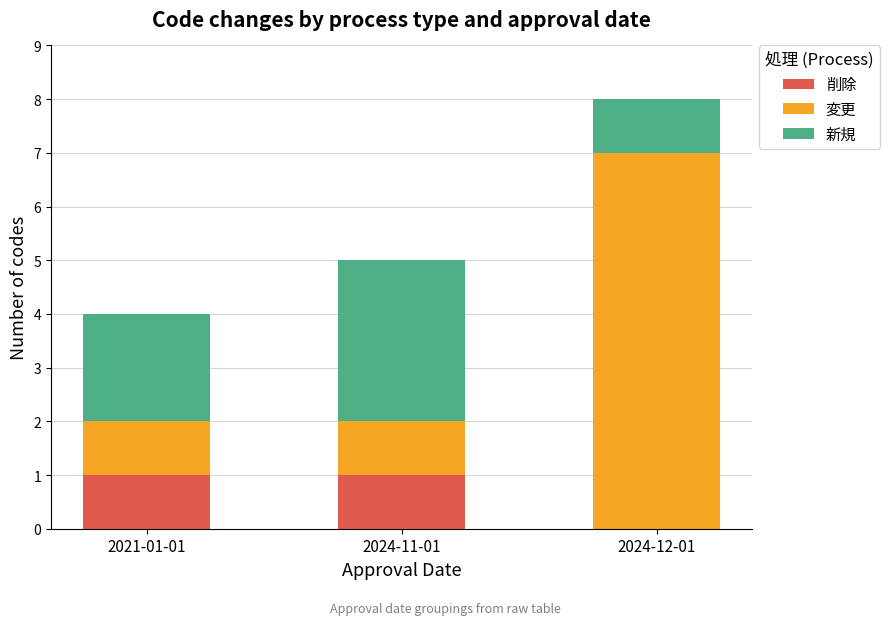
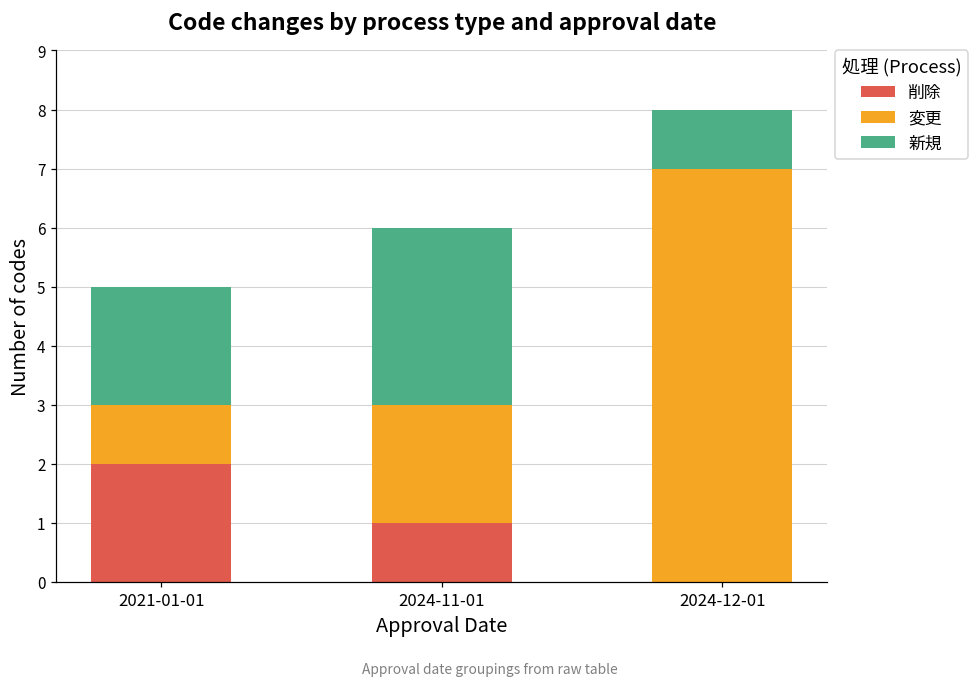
削除, 2021-01-01: 1 -> 2
変更, 2024-11-01: 1 -> 2
